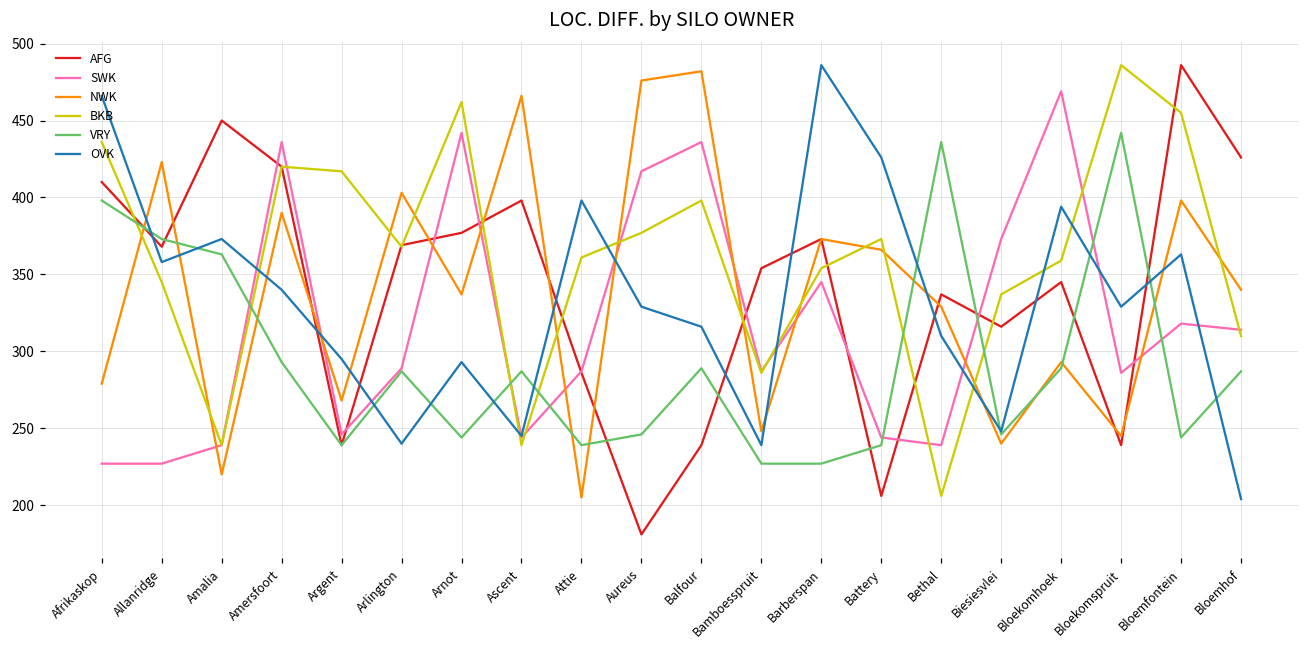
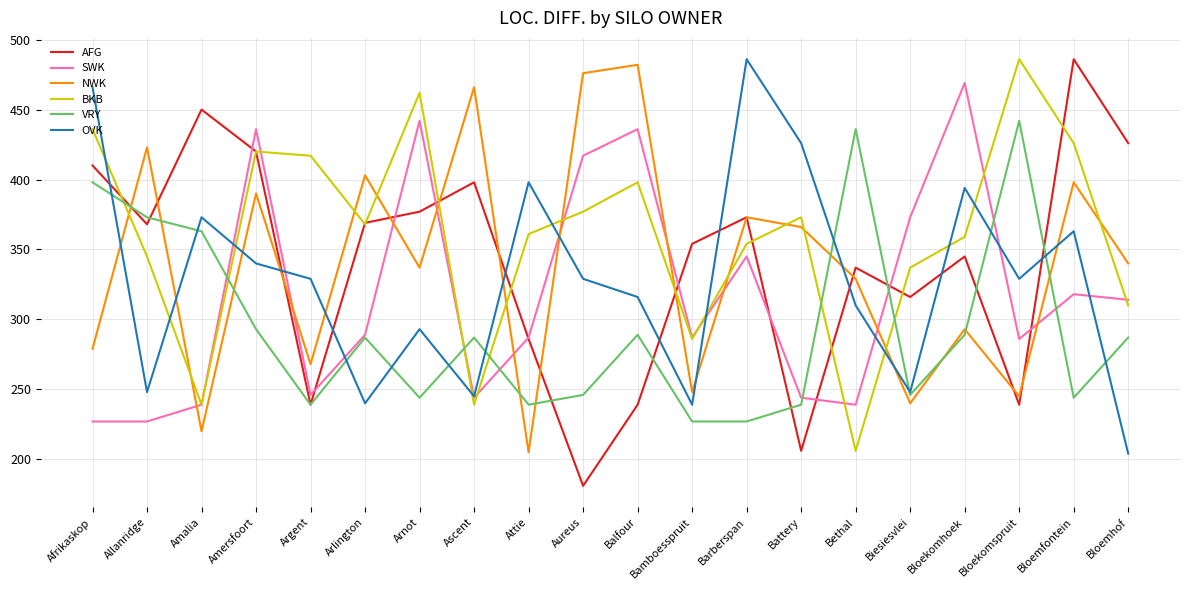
OVK, Allanridge: 358 -> 248
OVK, Argent: 295 -> 329
BKB, Bloemfontein: 455 -> 426
